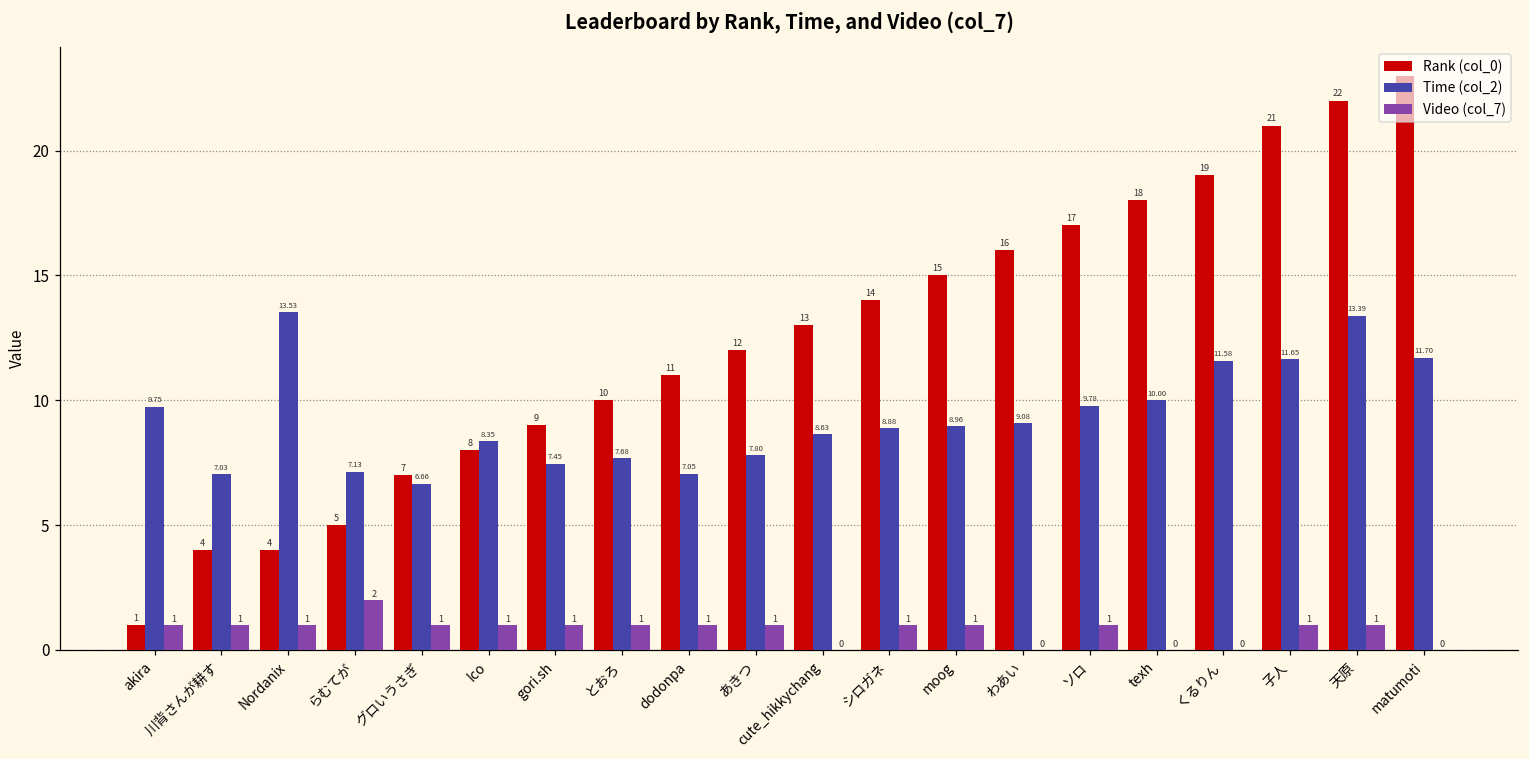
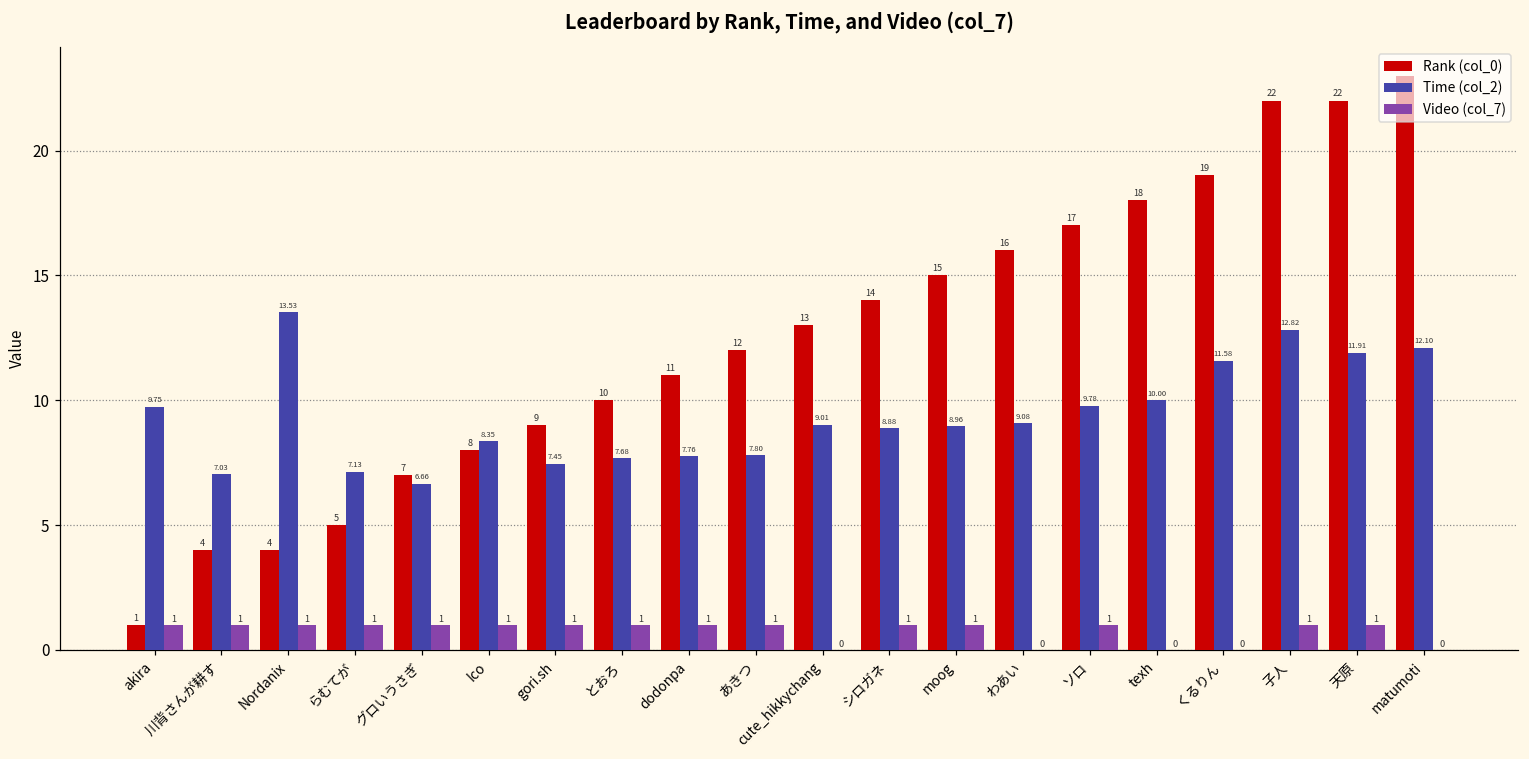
Video (col_7), らむてが: 2 -> 1
Time (col_2), dodonpa: 7.05 -> 7.76
Time (col_2), cute_hikkychang: 8.63 -> 9.01
Rank (col_0), 子人: 21 -> 22
Time (col_2), 子人: 11.65 -> 12.82
Time (col_2), 天原: 13.39 -> 11.91
Time (col_2), matumoti: 11.70 -> 12.10
